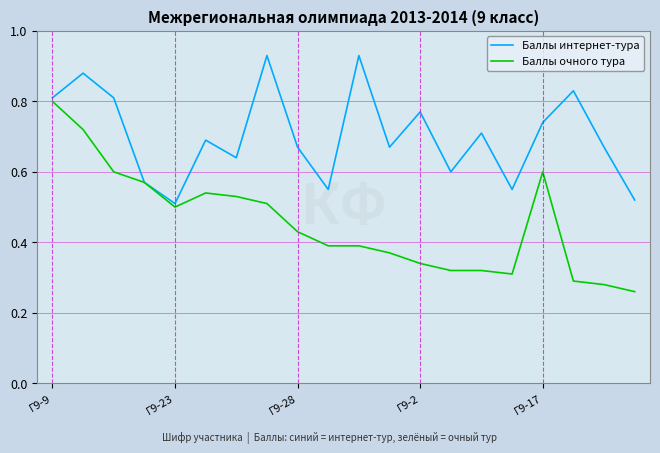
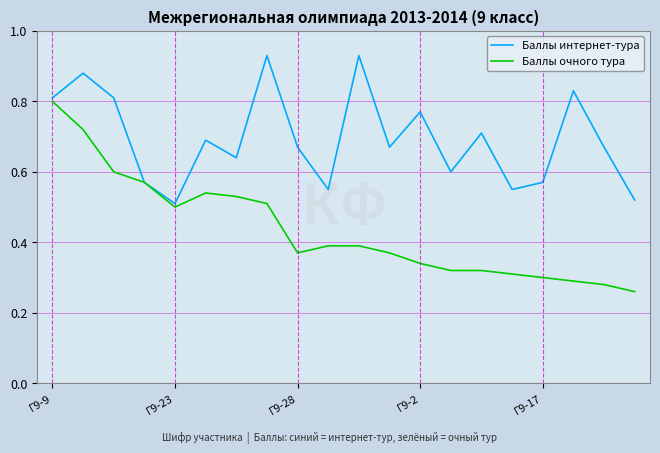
Баллы очного тура, Г9-28: 0.43 -> 0.37
Баллы интернет-тура, Г9-17: 0.74 -> 0.57
Баллы очного тура, Г9-17: 0.6 -> 0.3
